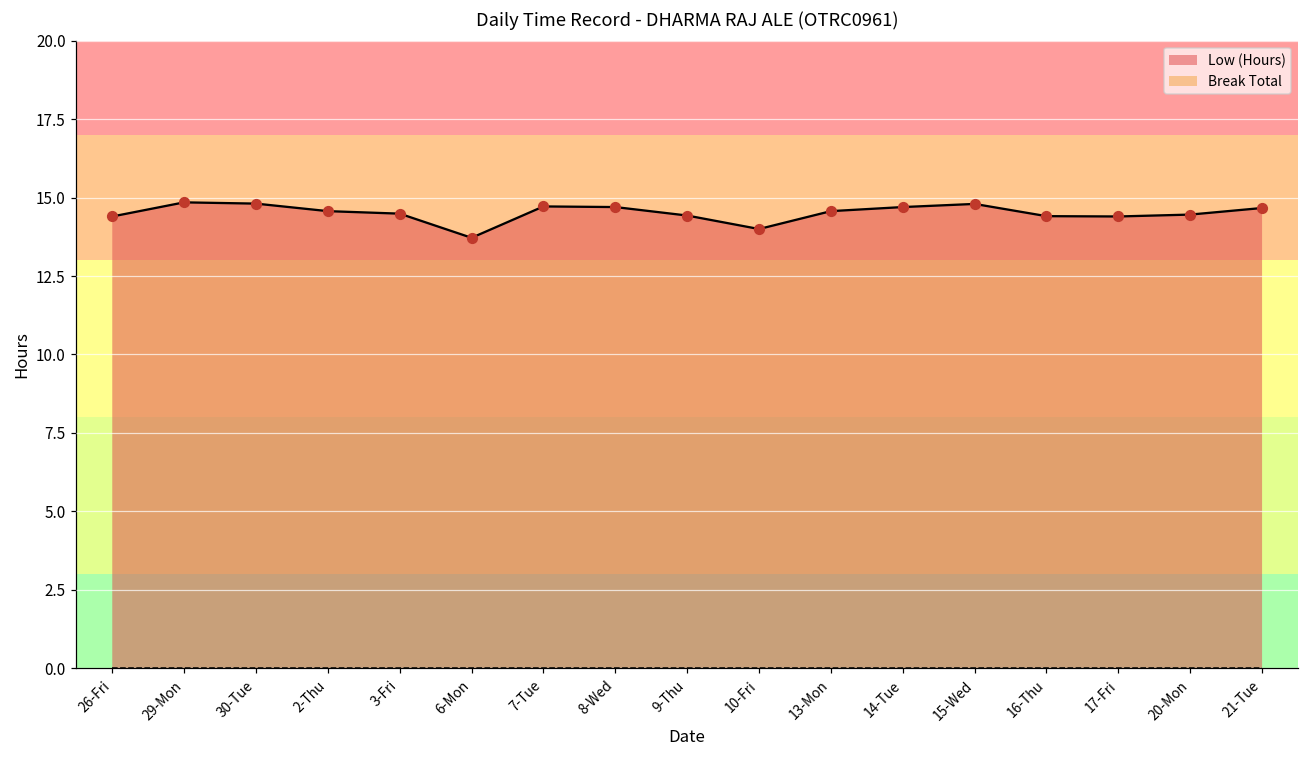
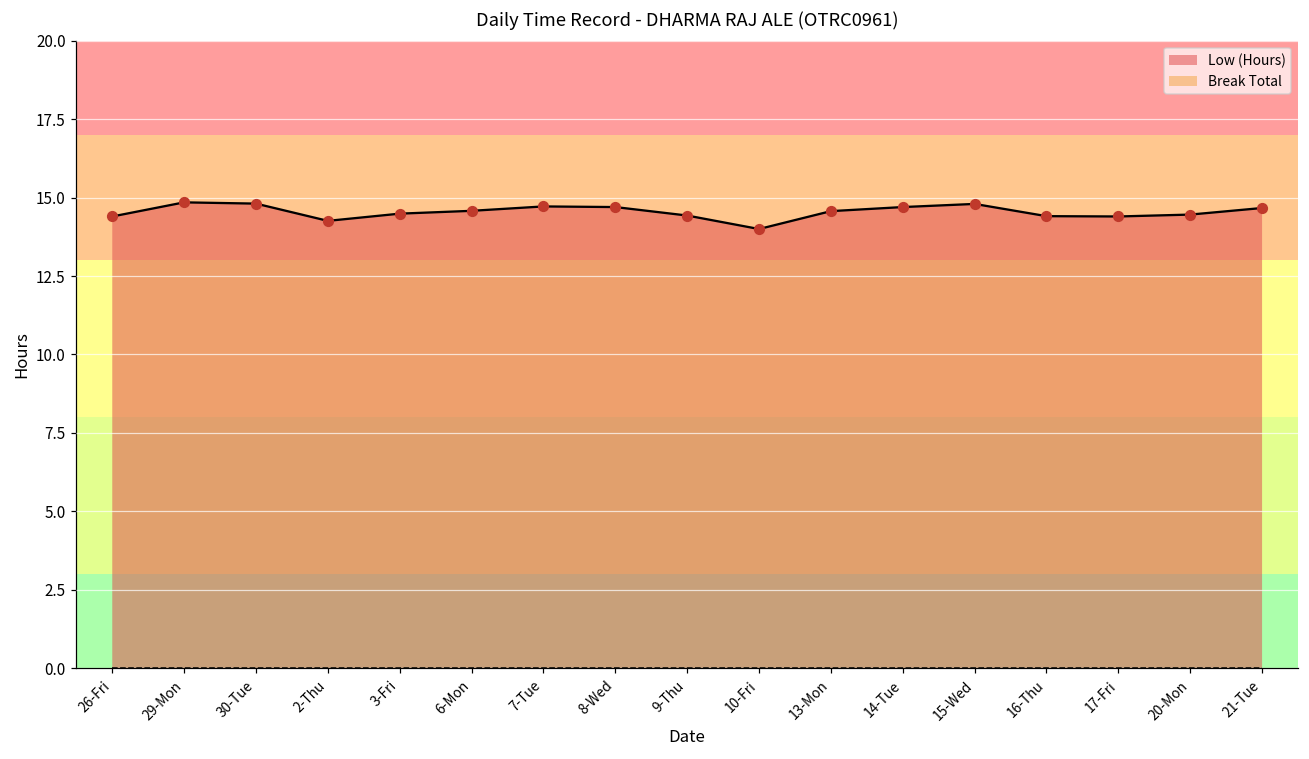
Low (Hours), 2-Thu: 14.6 -> 14.3
Low (Hours), 6-Mon: 13.7 -> 14.6
